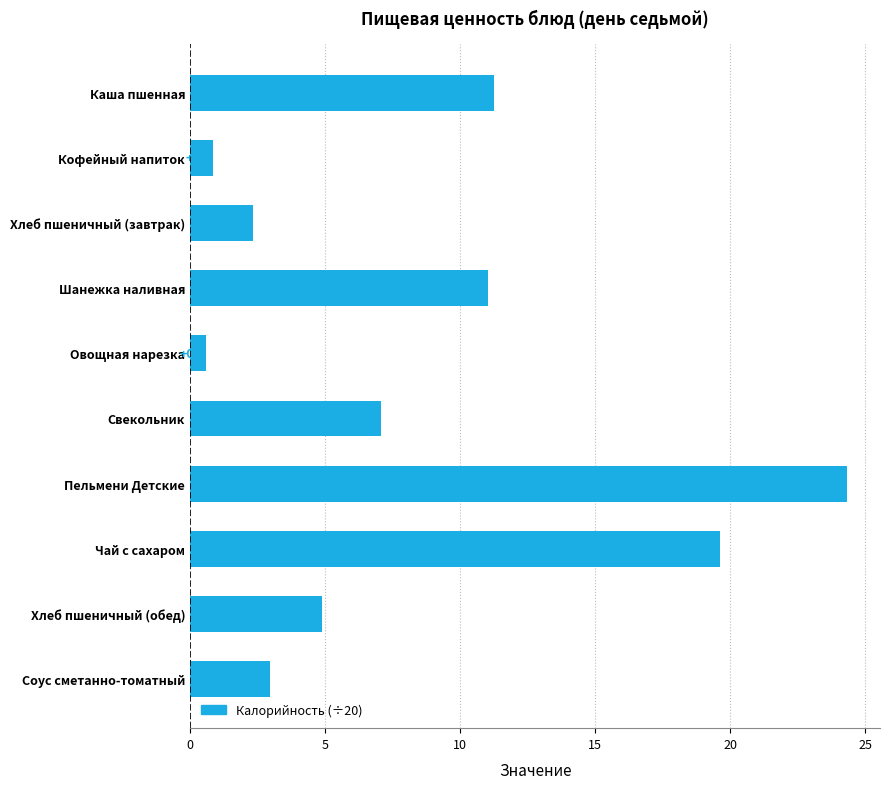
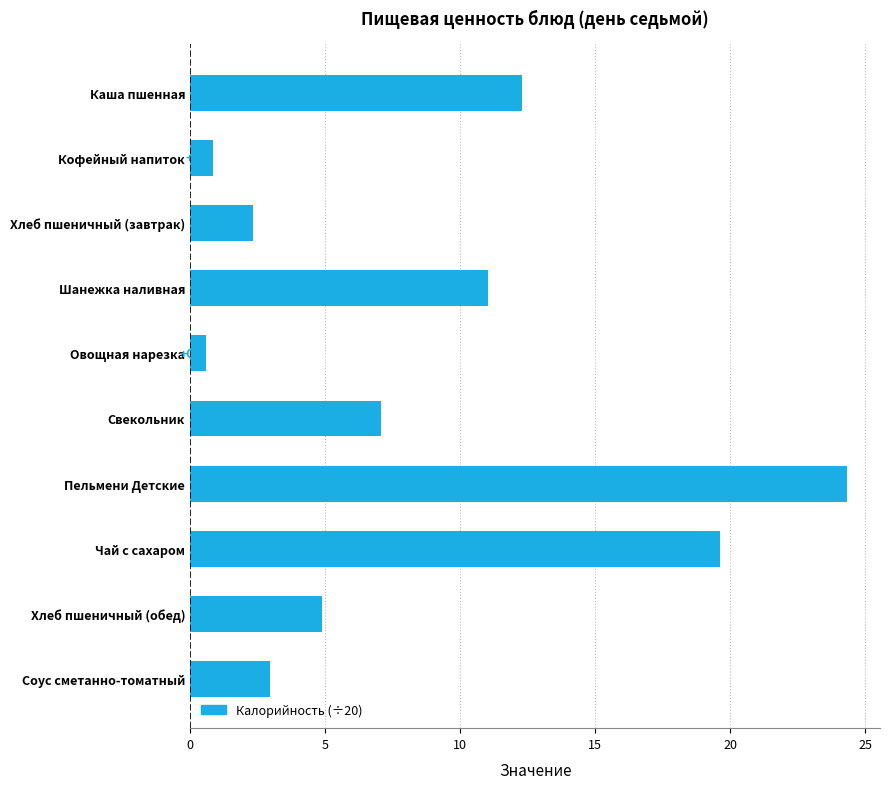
Каша пшенная: 11.2 -> 12.3
